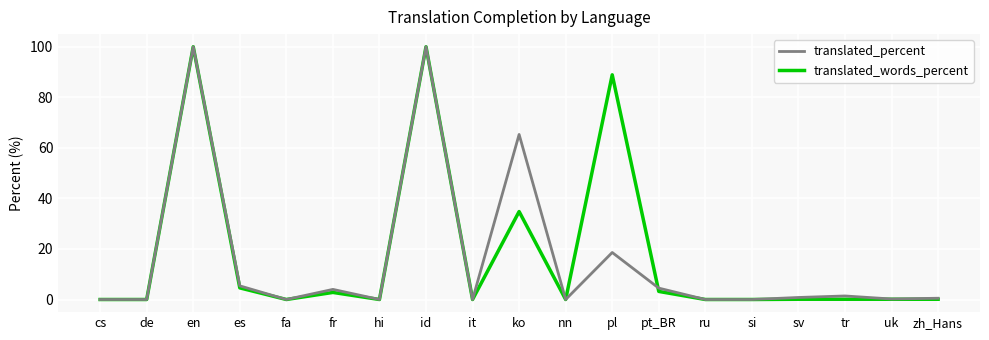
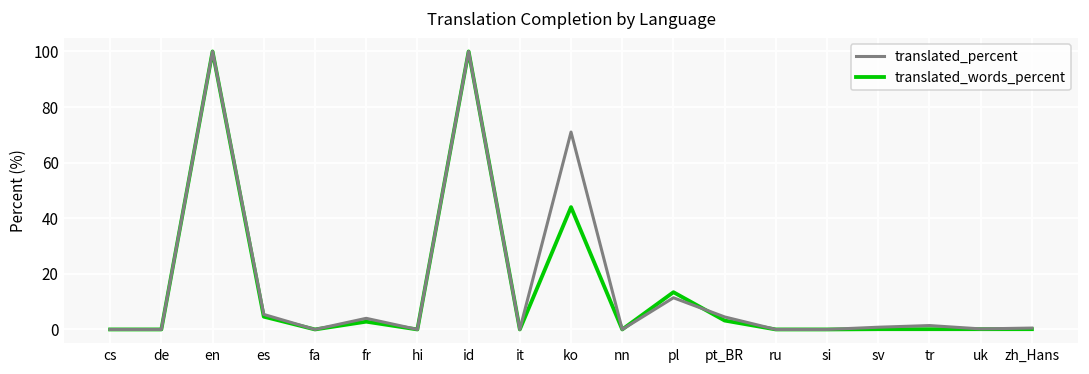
translated_percent, ko: 65 -> 71
translated_words_percent, ko: 35 -> 44
translated_percent, pl: 19 -> 11
translated_words_percent, pl: 89 -> 13
